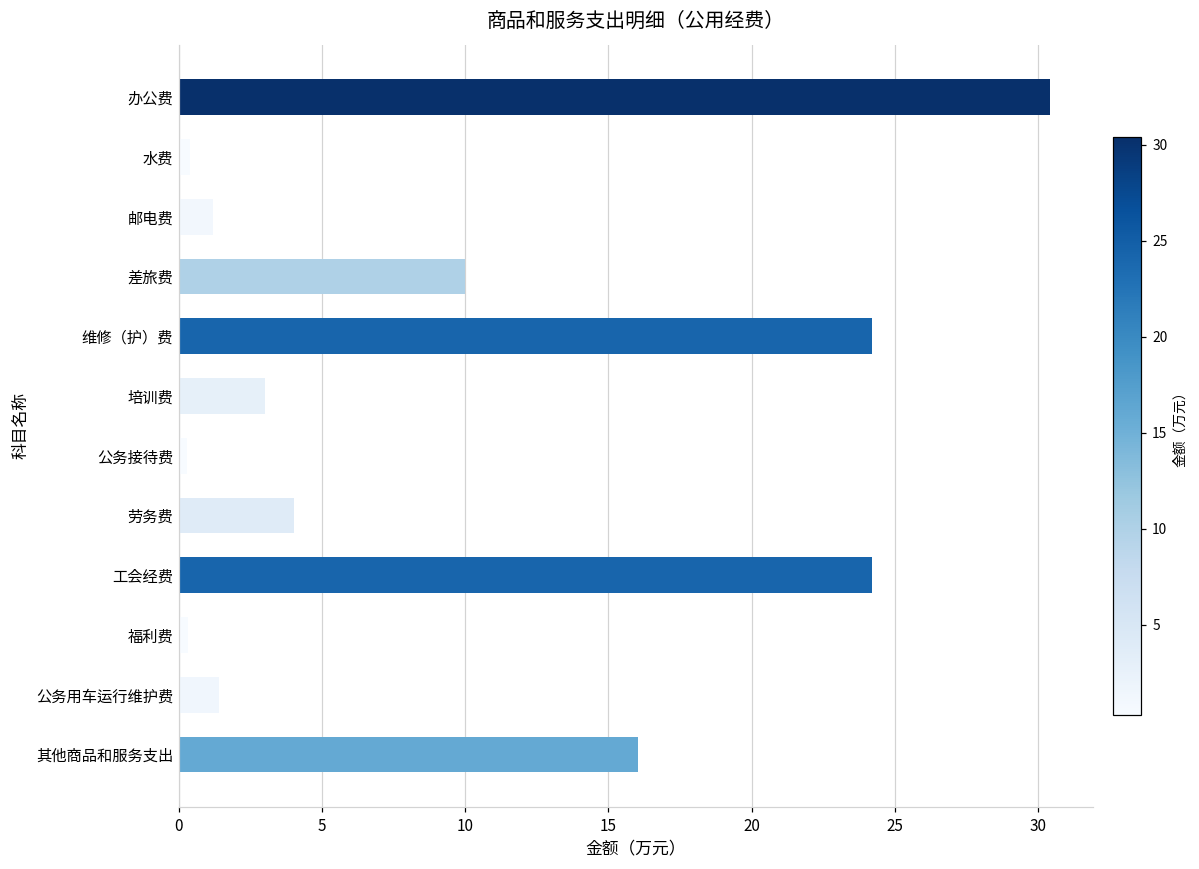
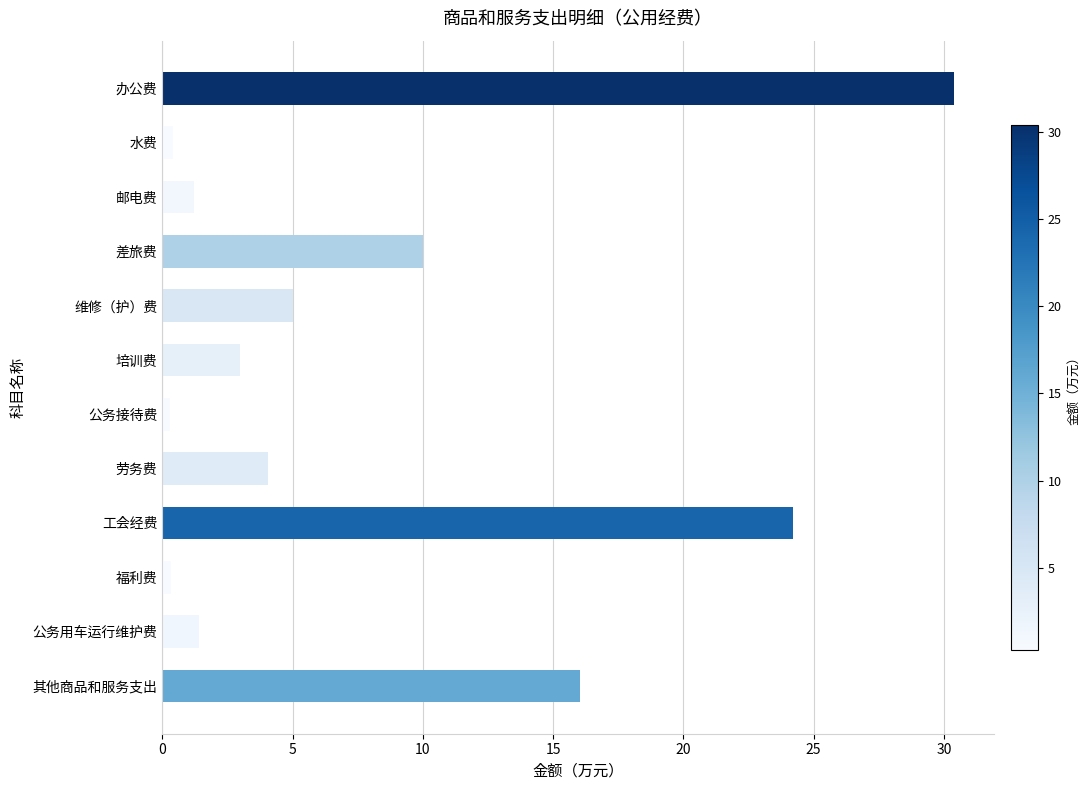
维修（护）费: 24.2 -> 5.0
